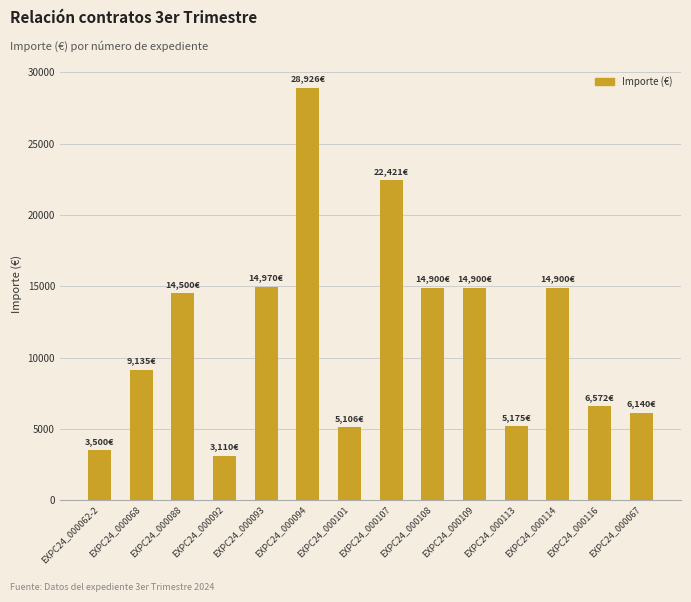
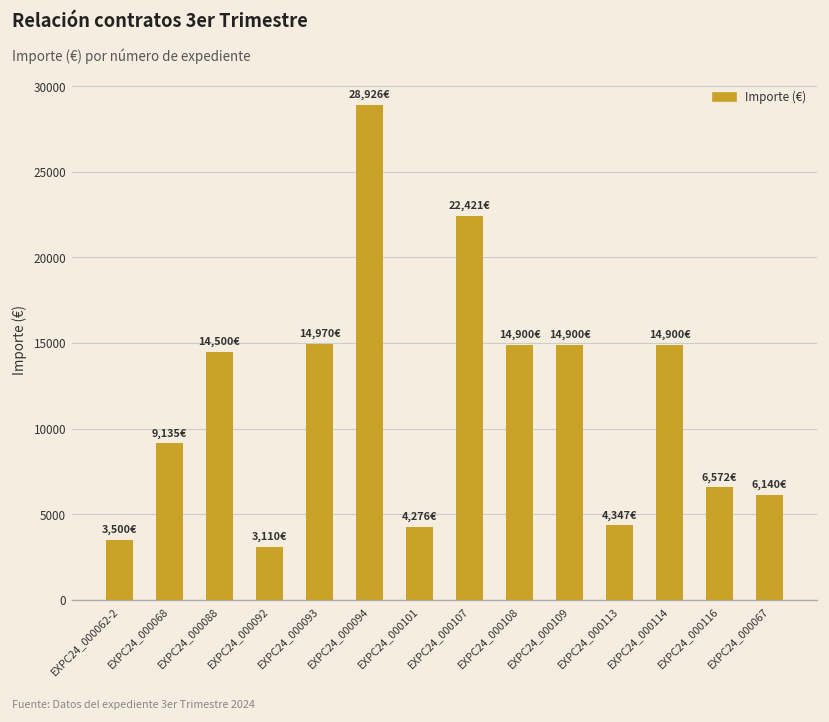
EXPC24_000101: 5,106€ -> 4,276€
EXPC24_000113: 5,175€ -> 4,347€
